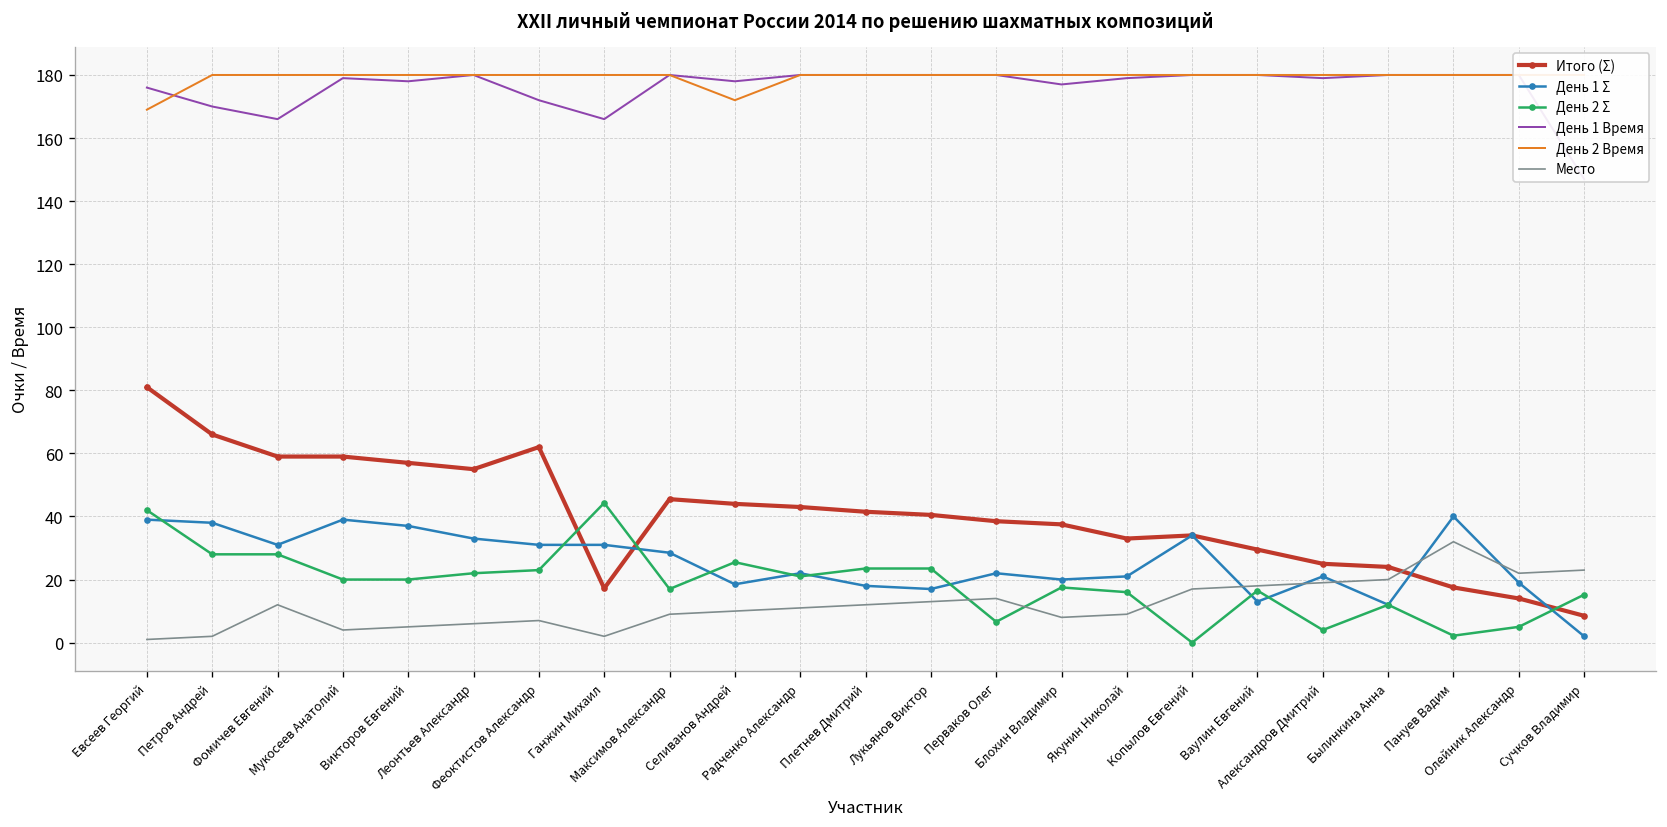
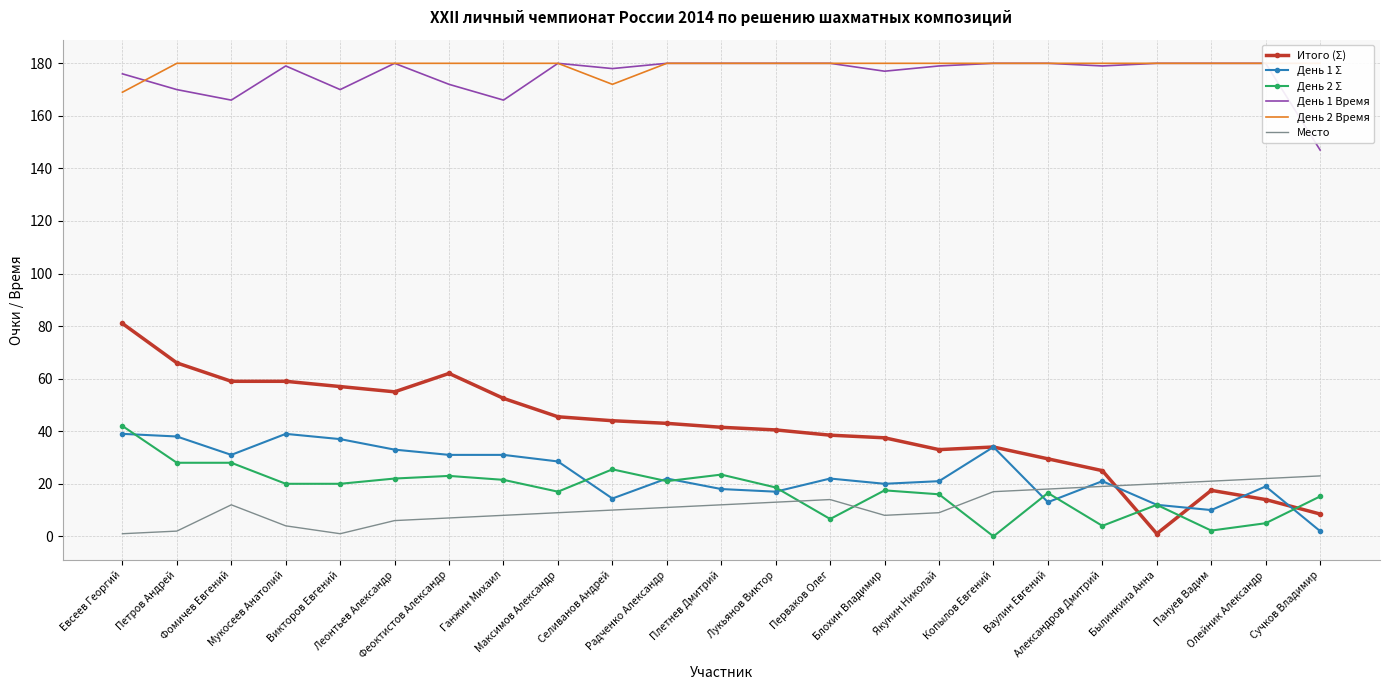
День 1 Время, Викторов Евгений: 178 -> 170
Место, Викторов Евгений: 5 -> 1
Итого (Σ), Ганжин Михаил: 17 -> 53
День 2 Σ, Ганжин Михаил: 44 -> 22
Место, Ганжин Михаил: 2 -> 8
День 1 Σ, Селиванов Андрей: 19 -> 14
День 2 Σ, Лукьянов Виктор: 24 -> 19
Итого (Σ), Былинкина Анна: 24 -> 1
День 1 Σ, Пануев Вадим: 40 -> 10
Место, Пануев Вадим: 32 -> 21
